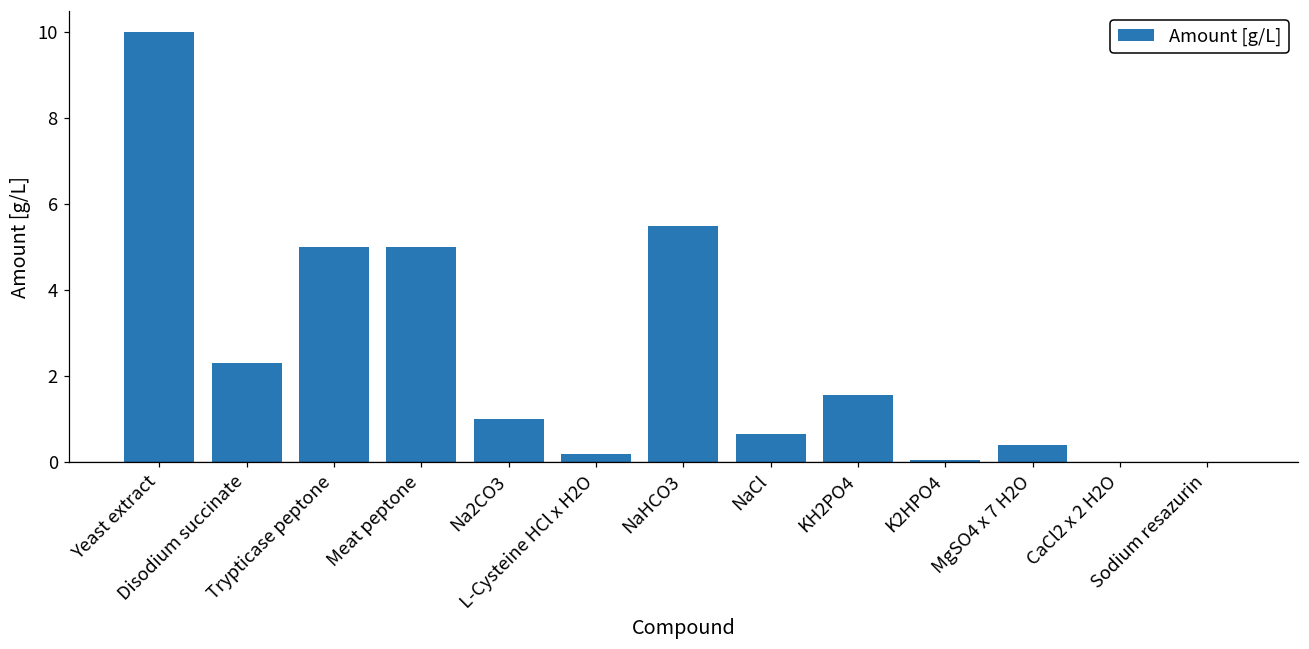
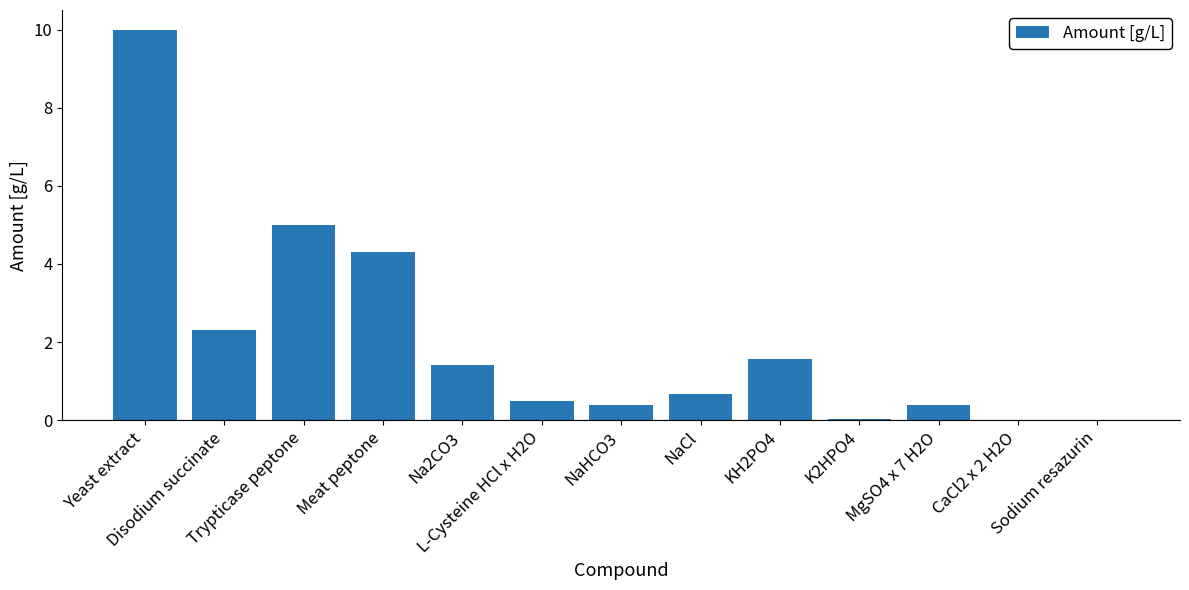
Meat peptone: 5.0 -> 4.3
Na2CO3: 1.0 -> 1.4
L-Cysteine HCl x H2O: 0.2 -> 0.5
NaHCO3: 5.5 -> 0.4
